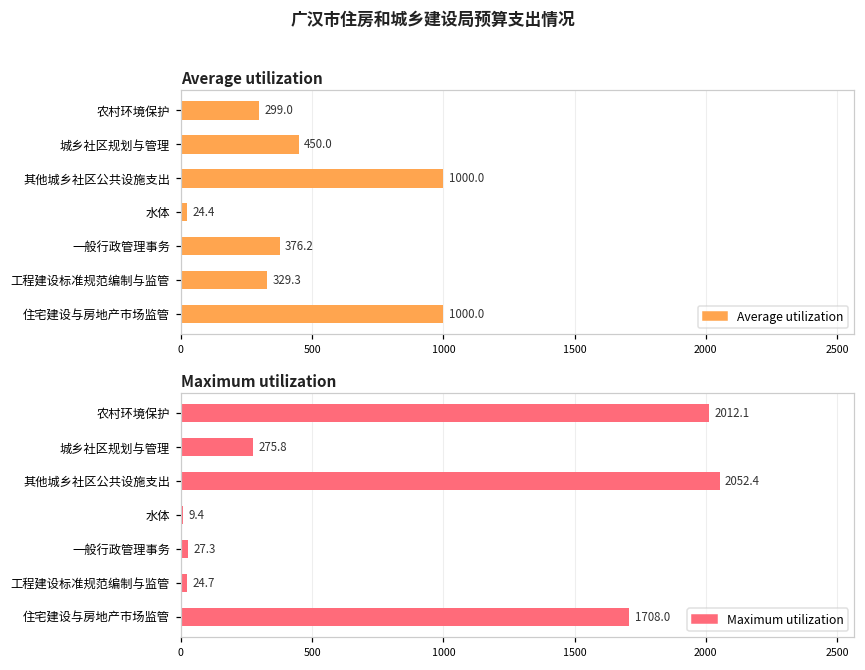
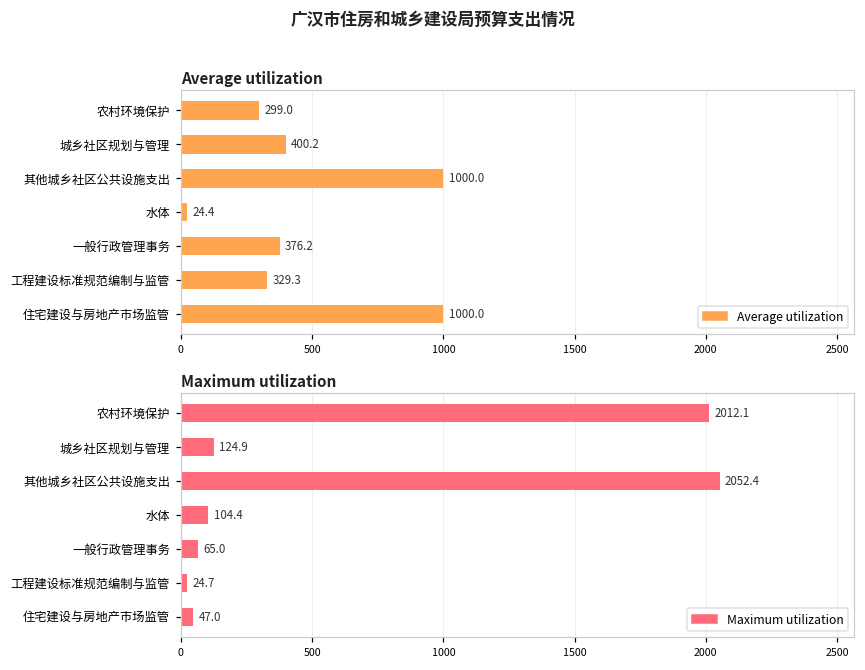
Average utilization, 城乡社区规划与管理: 450.0 -> 400.2
Maximum utilization, 城乡社区规划与管理: 275.8 -> 124.9
Maximum utilization, 水体: 9.4 -> 104.4
Maximum utilization, 一般行政管理事务: 27.3 -> 65.0
Maximum utilization, 住宅建设与房地产市场监管: 1708.0 -> 47.0
